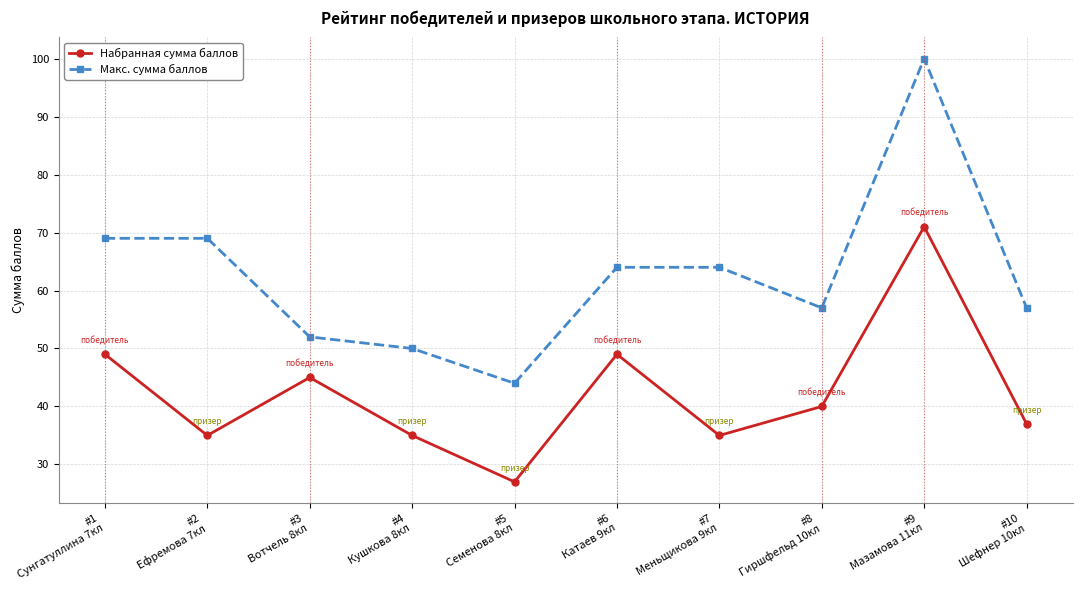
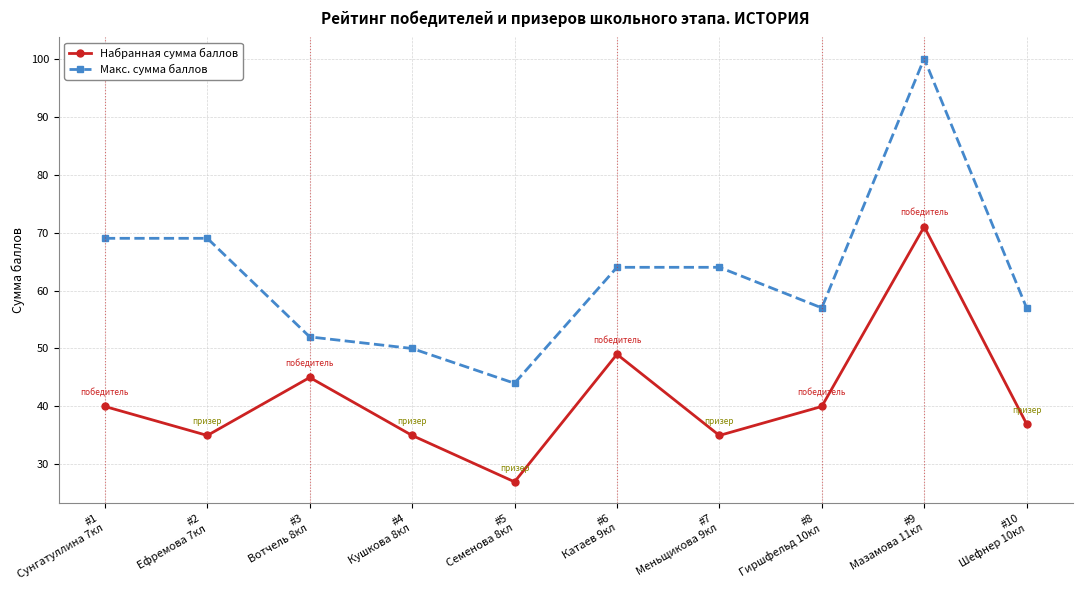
Набранная сумма баллов, #1 Сунгатуллина 7кл: 49 -> 40
